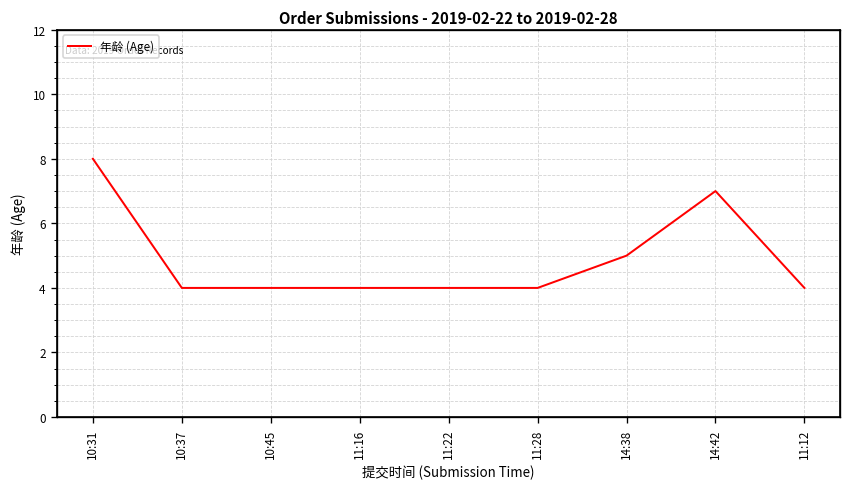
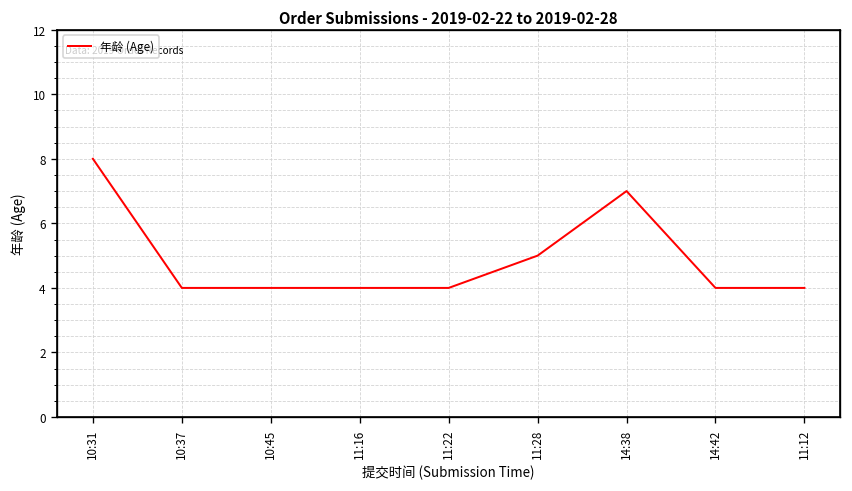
11:28: 4 -> 5
14:38: 5 -> 7
14:42: 7 -> 4
